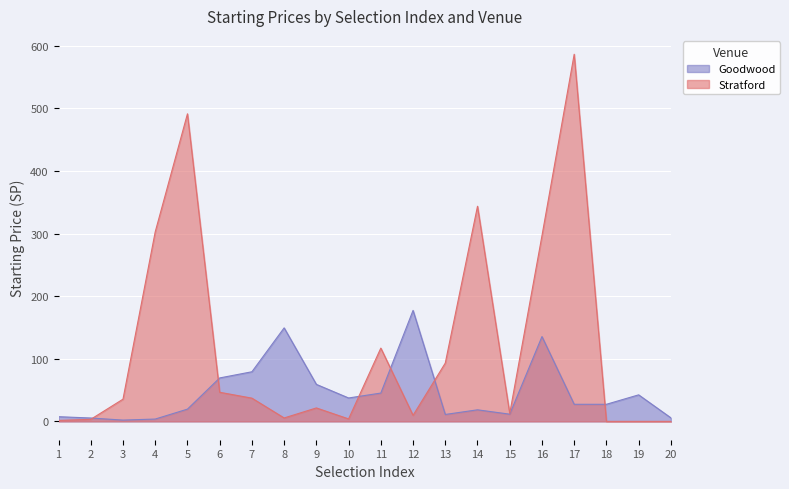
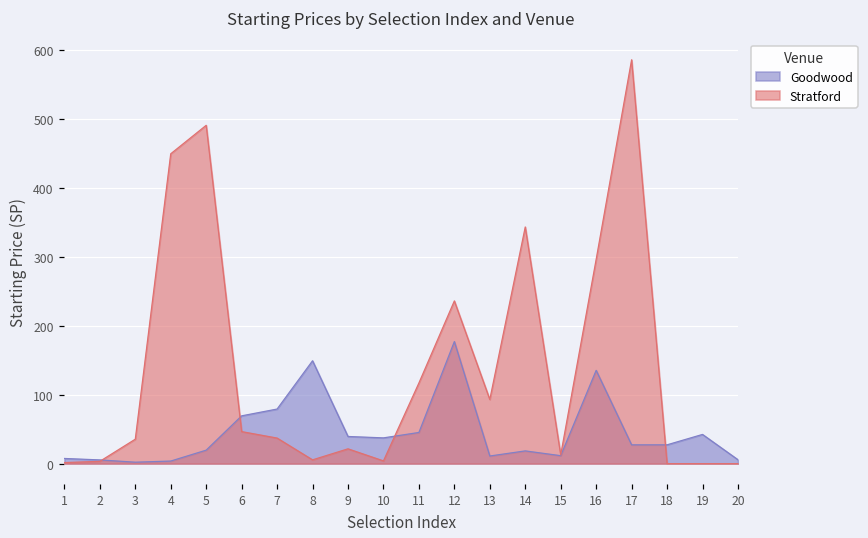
Stratford, 4: 300 -> 450
Goodwood, 9: 60 -> 40
Stratford, 12: 10 -> 240
